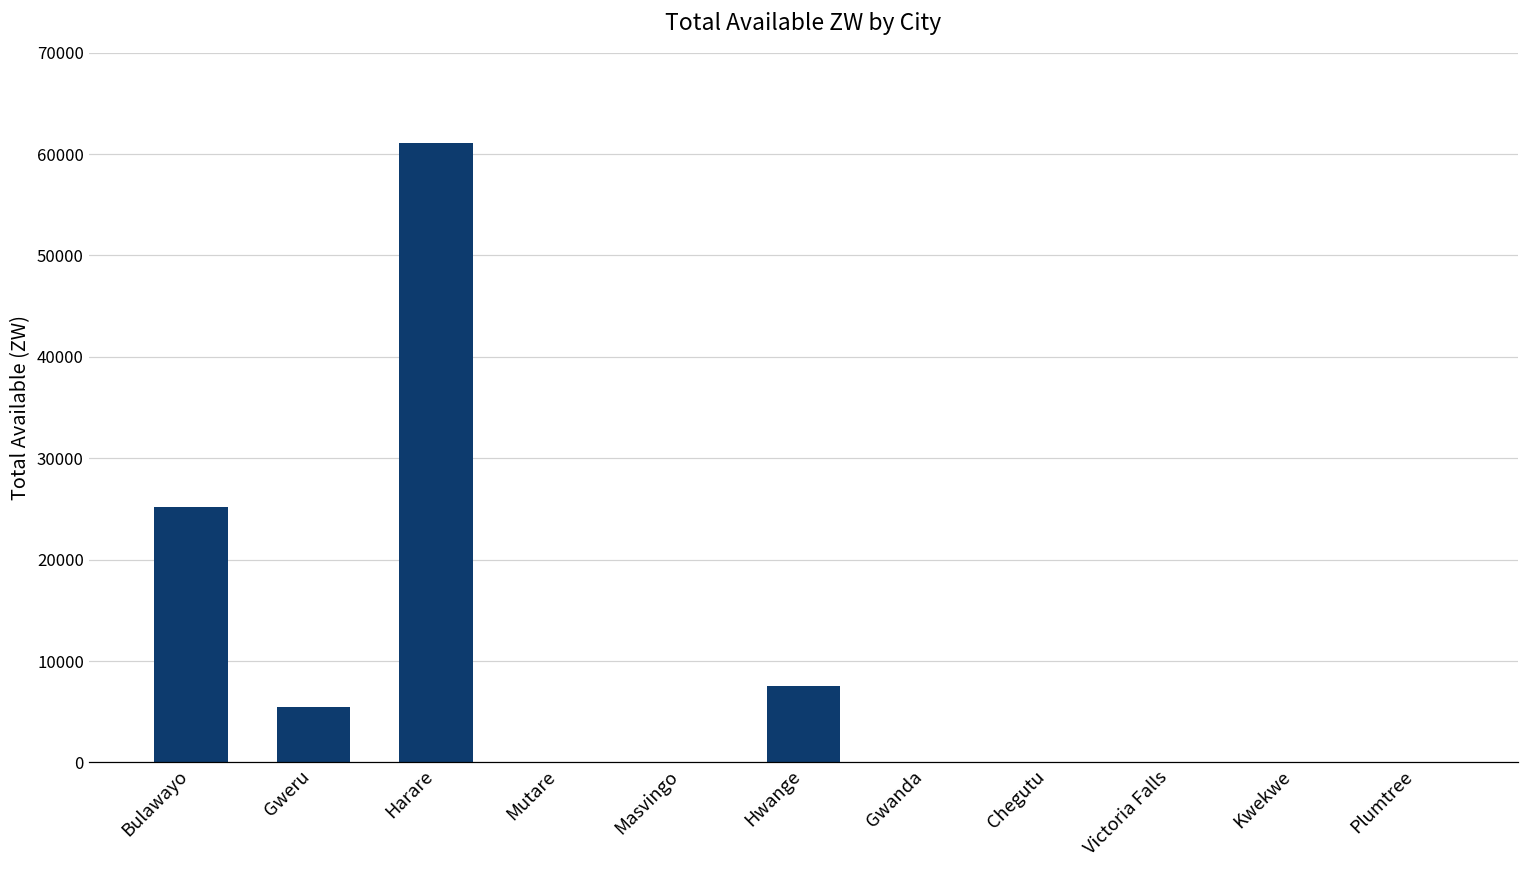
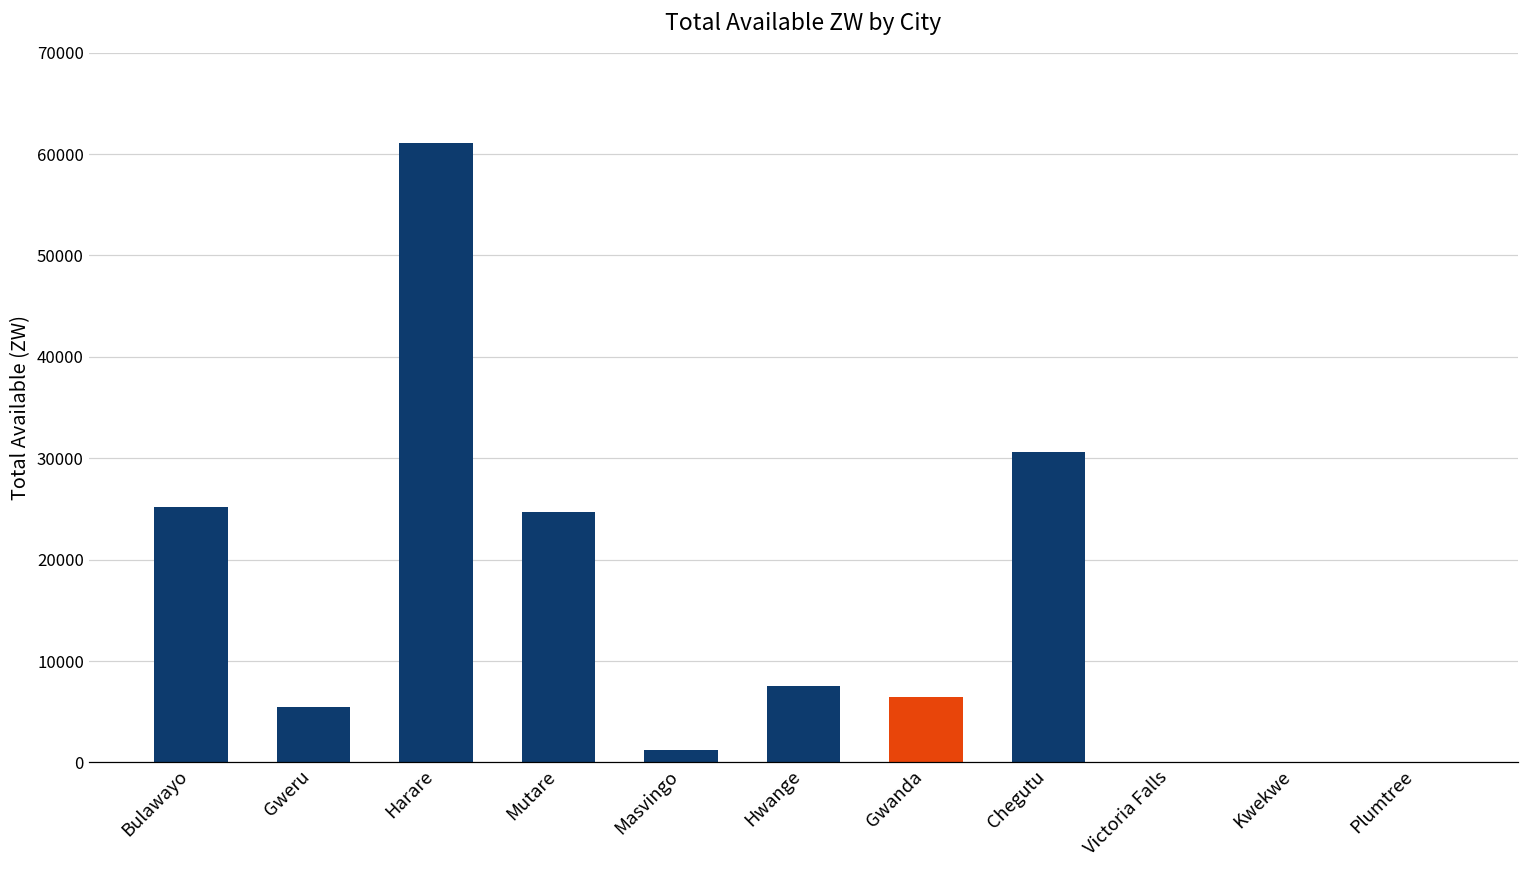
Mutare: 0 -> 25000
Masvingo: 0 -> 1000
Gwanda: 0 -> 6000
Chegutu: 0 -> 31000
